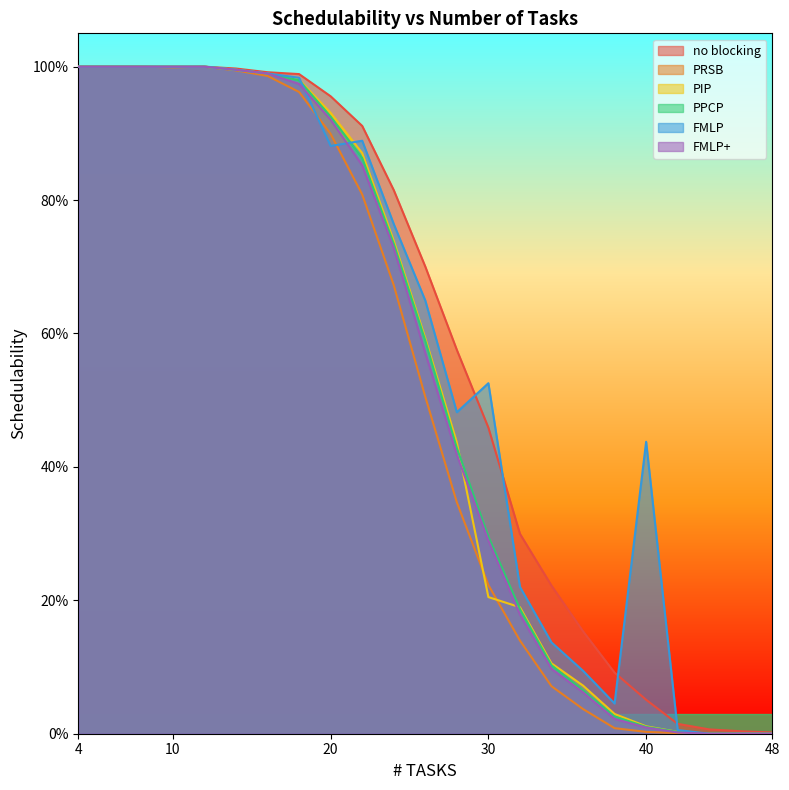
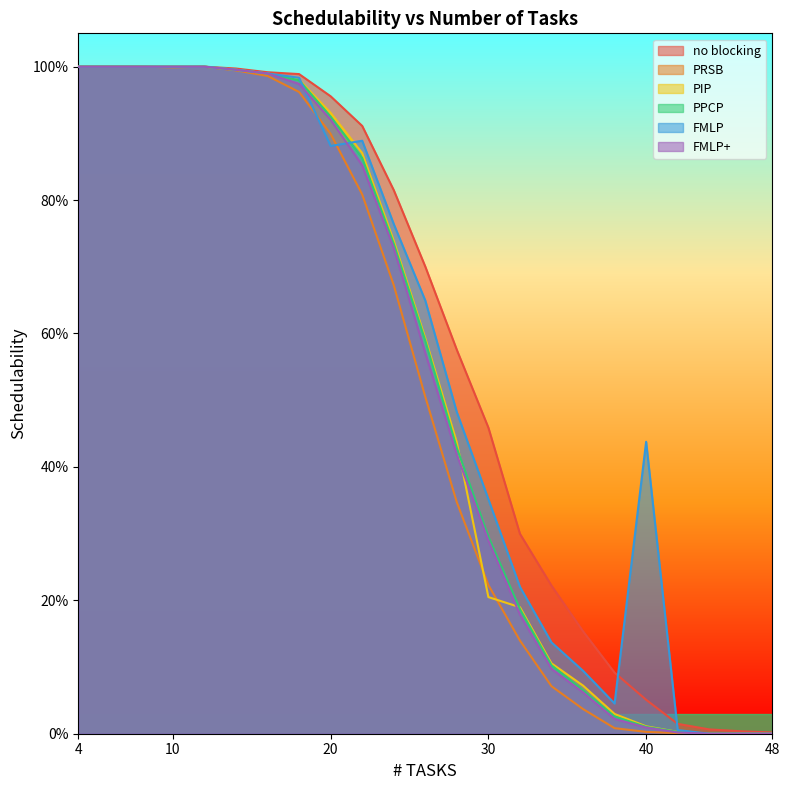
FMLP, 30: 53% -> 35%
